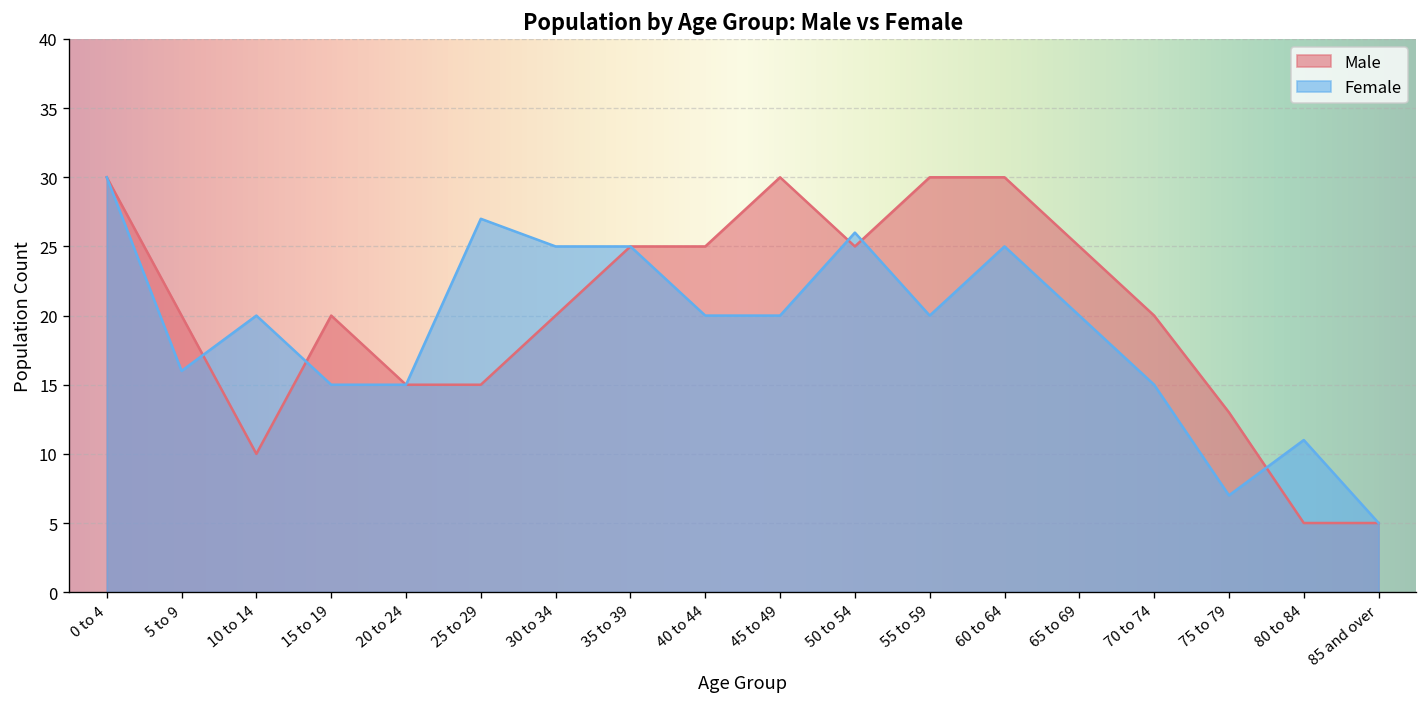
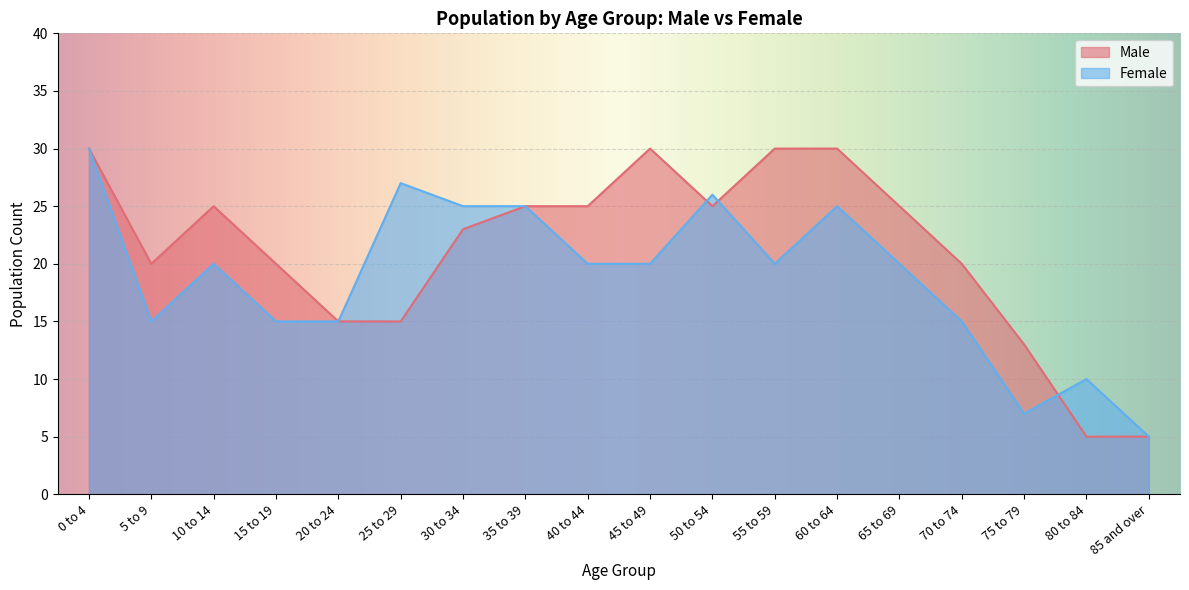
Female, 5 to 9: 16 -> 15
Male, 10 to 14: 10 -> 25
Male, 30 to 34: 20 -> 23
Female, 80 to 84: 11 -> 10
